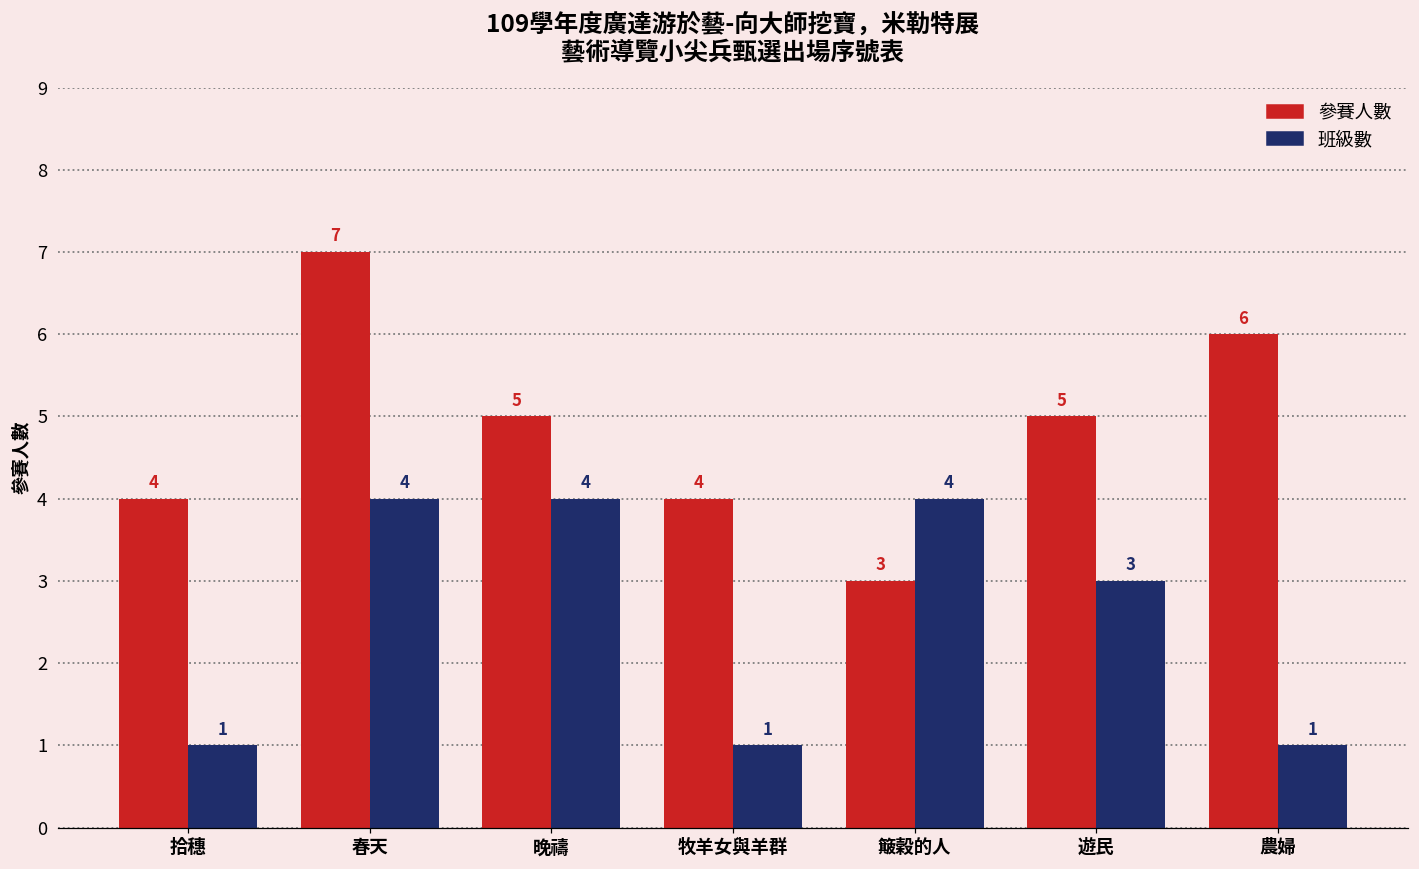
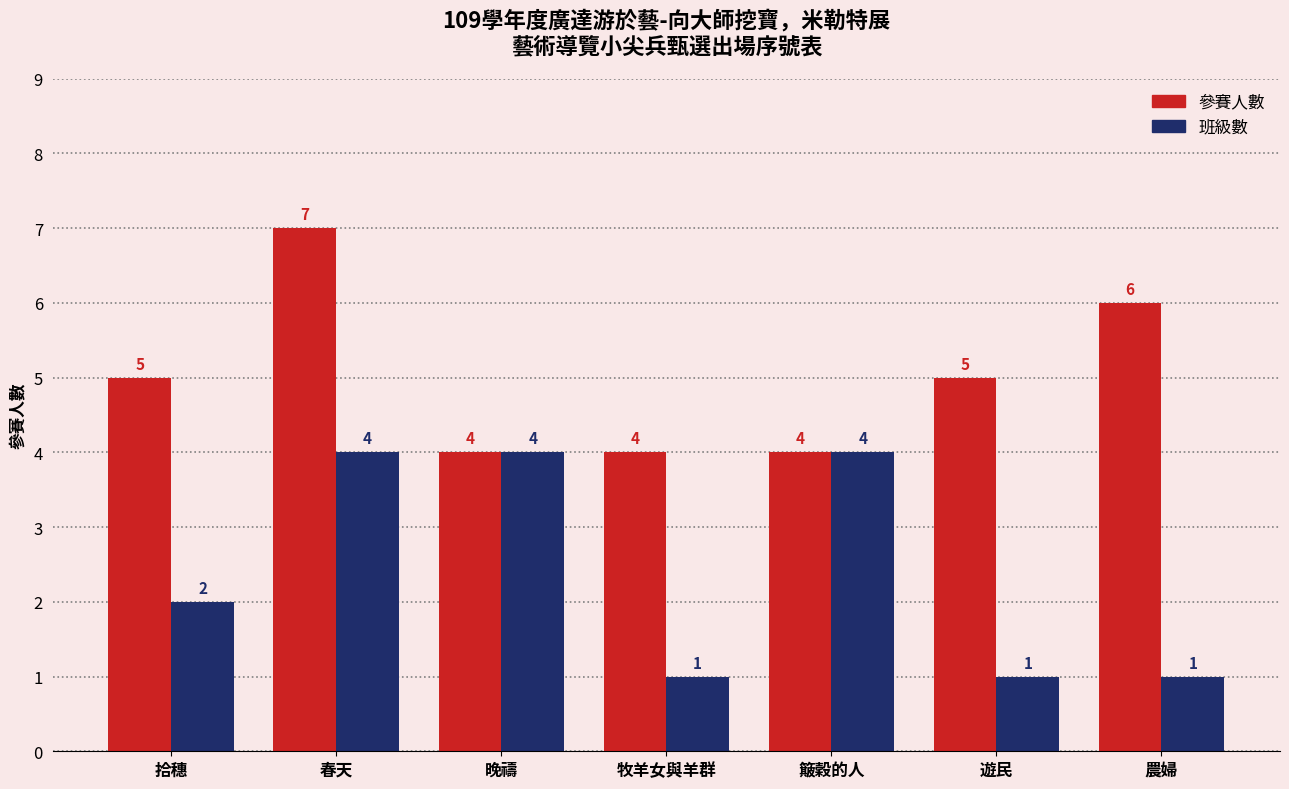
參賽人數, 拾穗: 4 -> 5
班級數, 拾穗: 1 -> 2
參賽人數, 晚禱: 5 -> 4
參賽人數, 簸穀的人: 3 -> 4
班級數, 遊民: 3 -> 1
